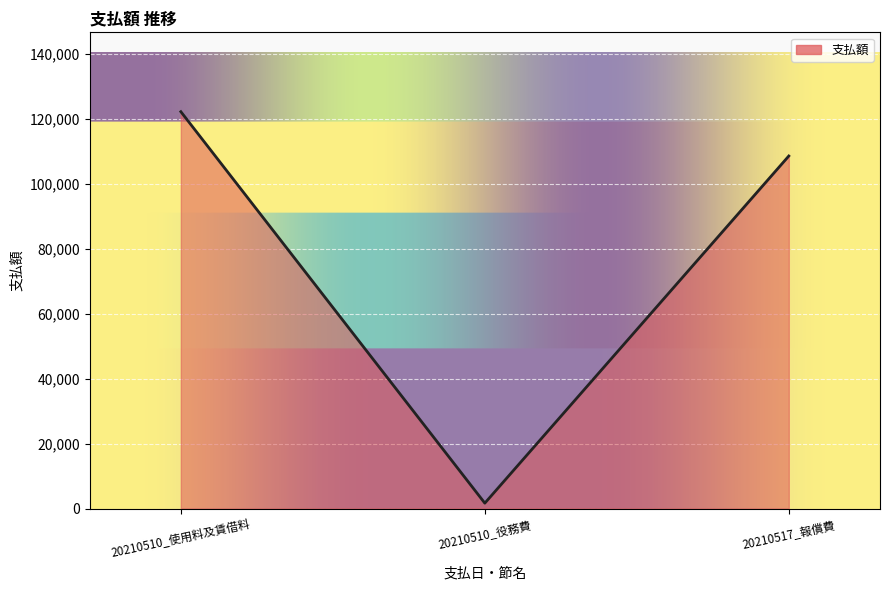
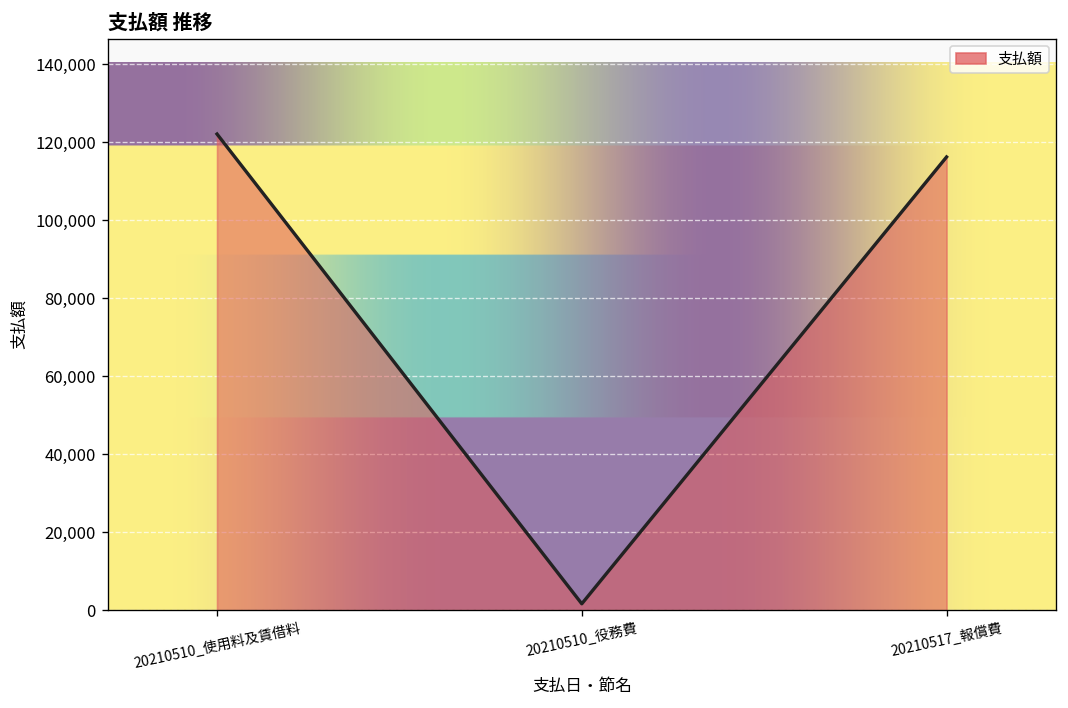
20210517_報償費: 109,000 -> 116,000
